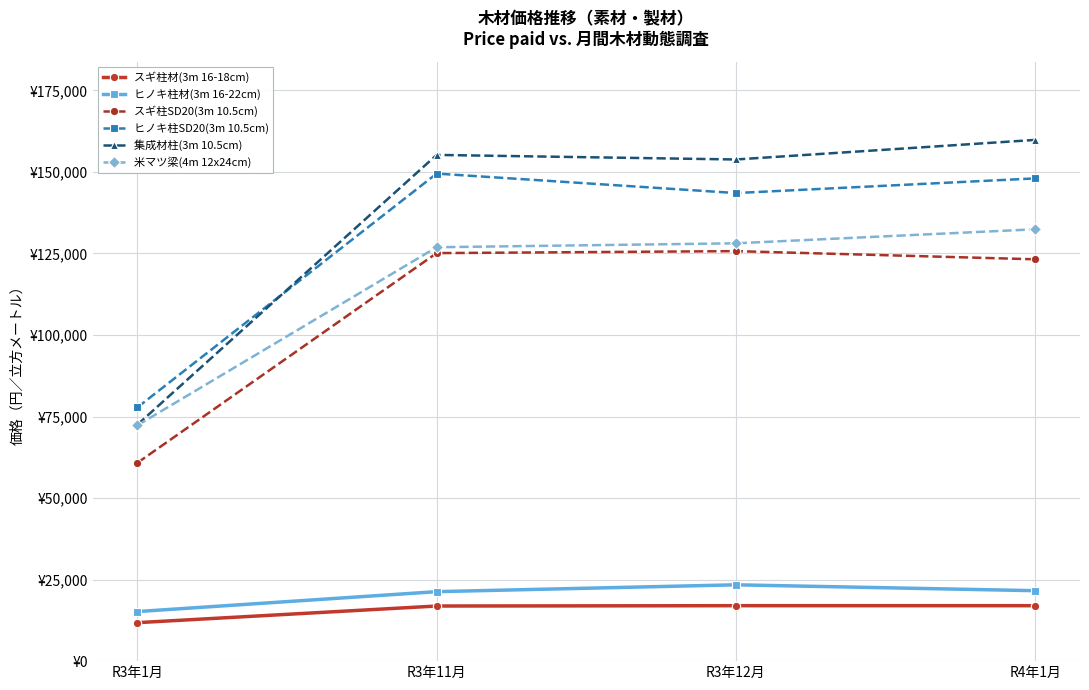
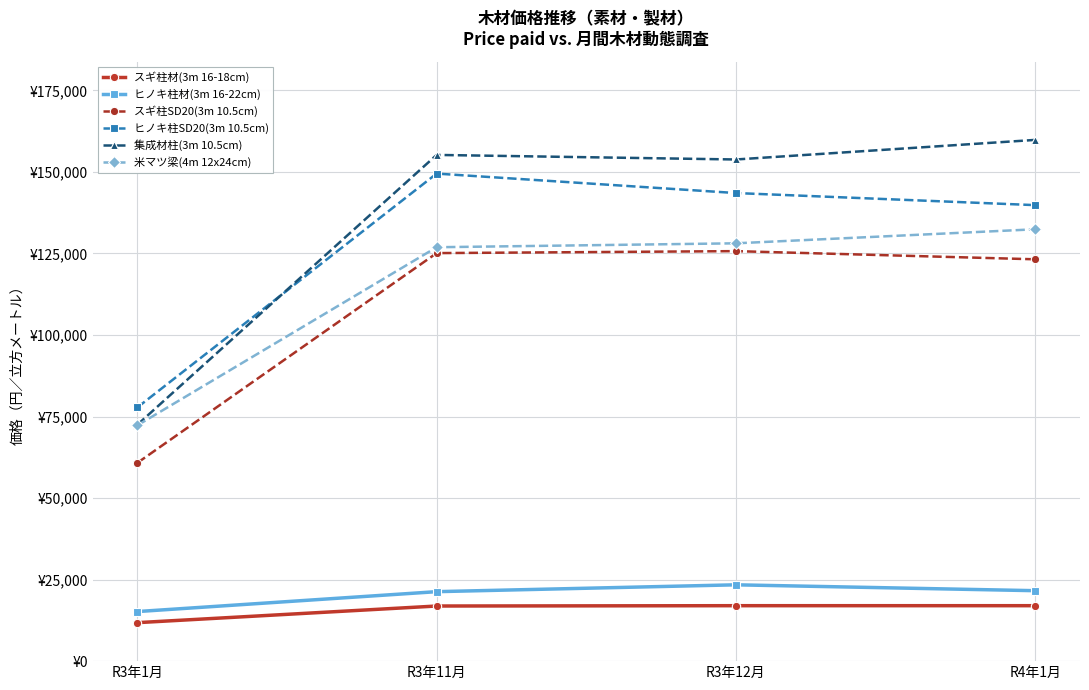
ヒノキ柱SD20(3m 10.5cm), R4年1月: ¥148,000 -> ¥140,000
